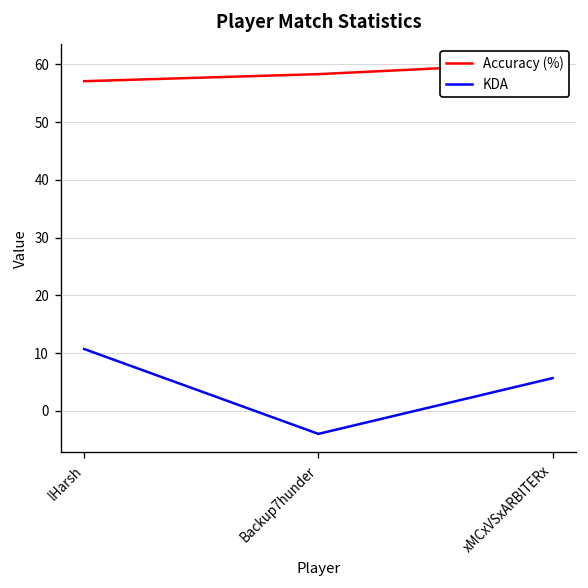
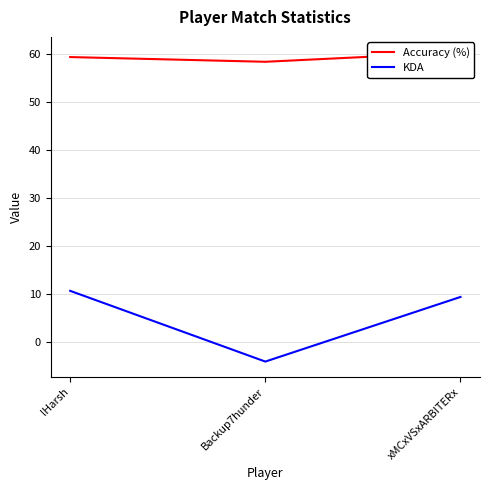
Accuracy (%), lHarsh: 57 -> 59
KDA, xMCxVSxARBITERx: 6 -> 9
